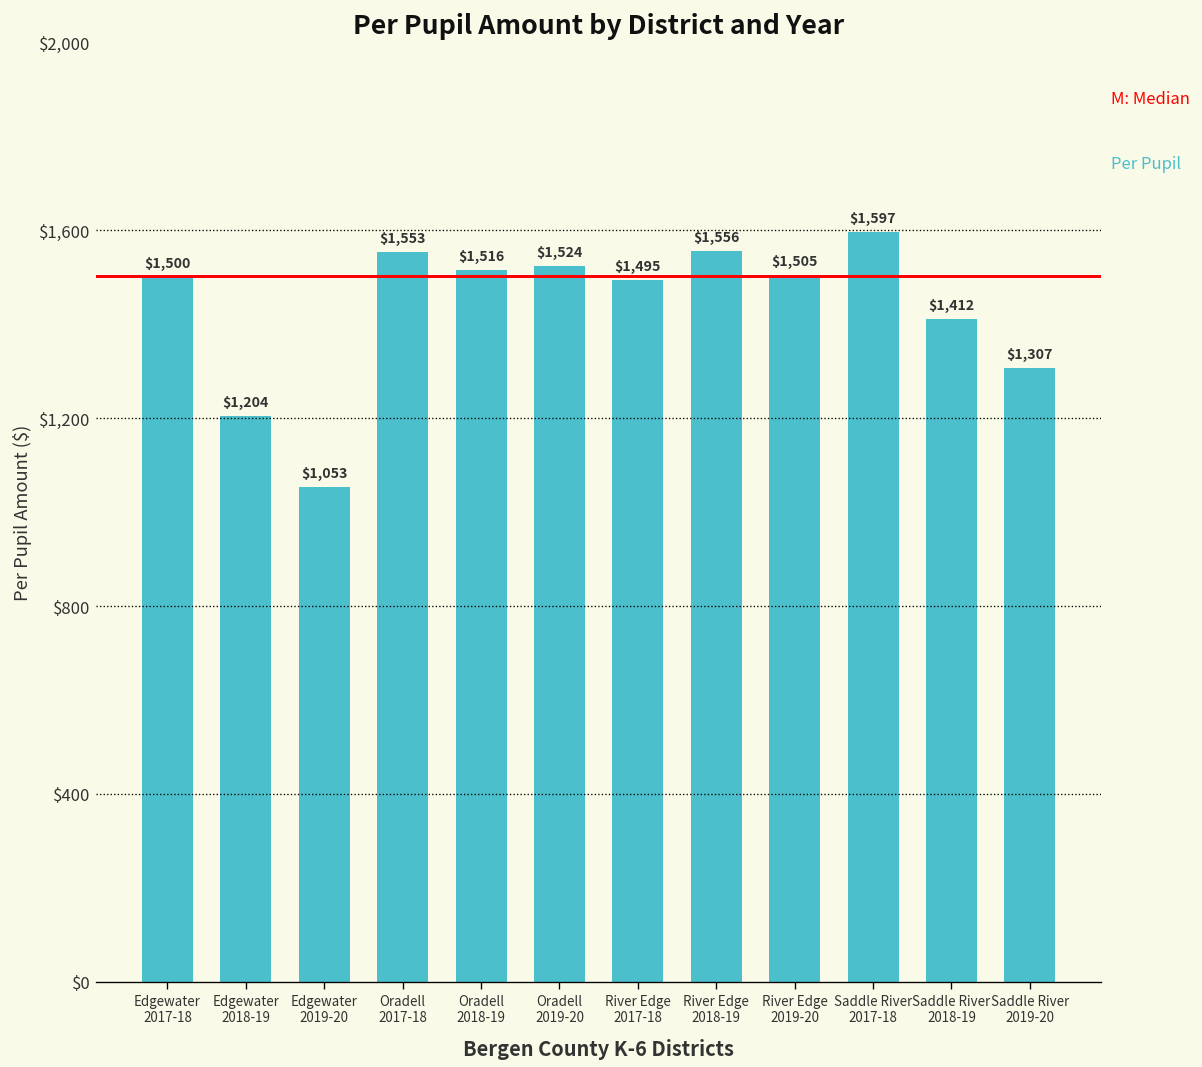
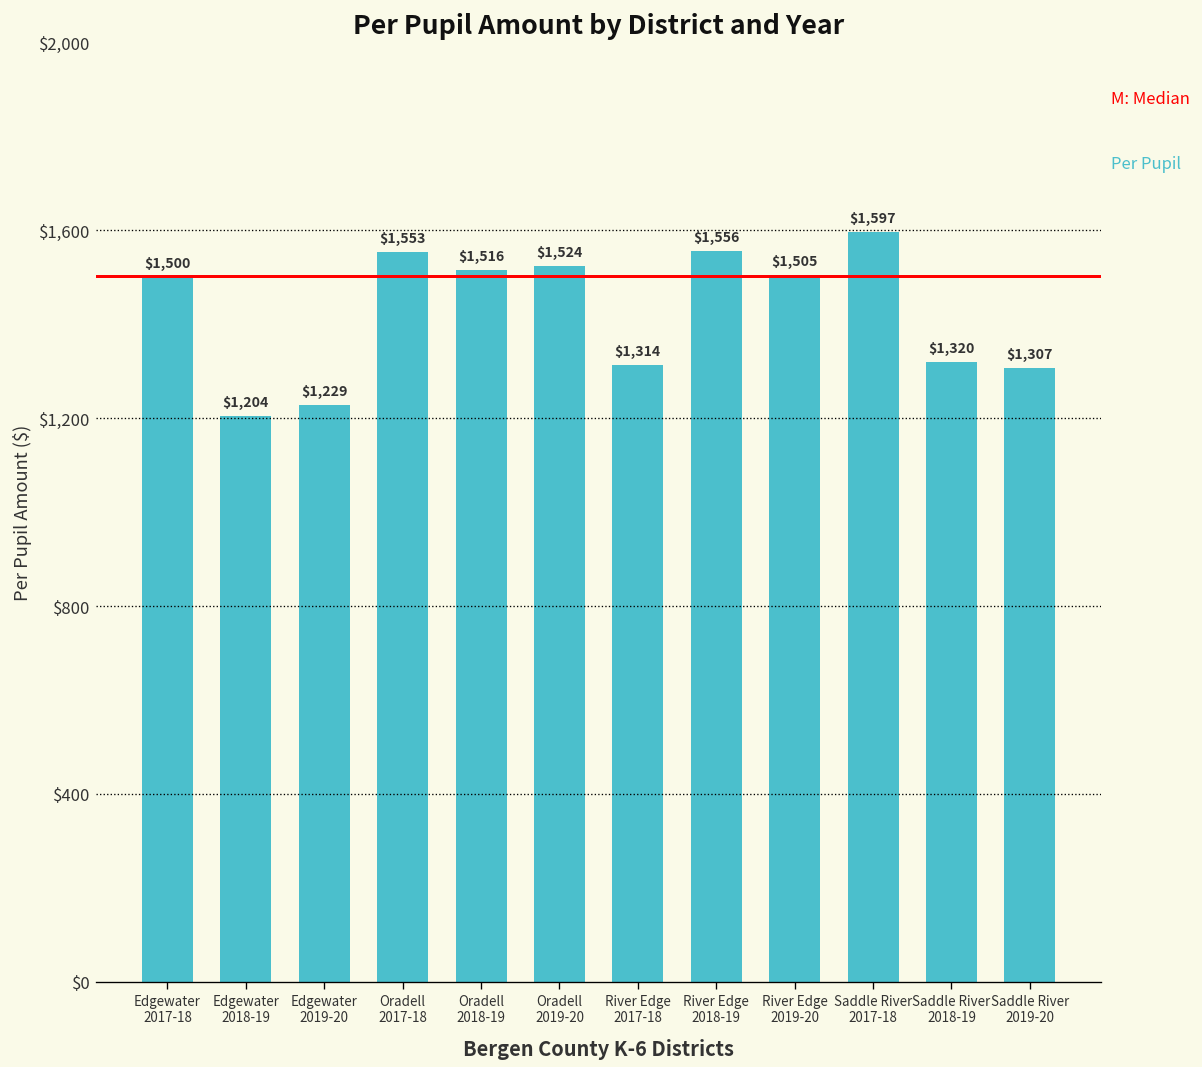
Edgewater 2019-20: $1,053 -> $1,229
River Edge 2017-18: $1,495 -> $1,314
Saddle River 2018-19: $1,412 -> $1,320
